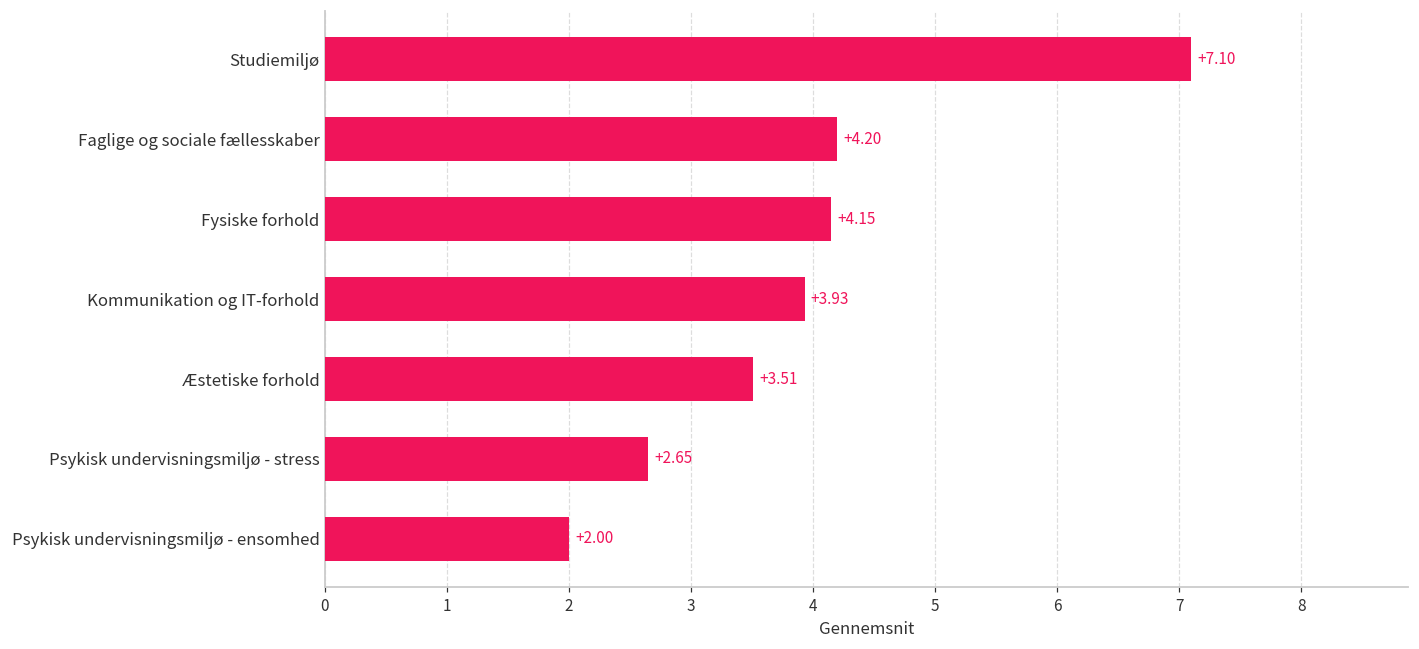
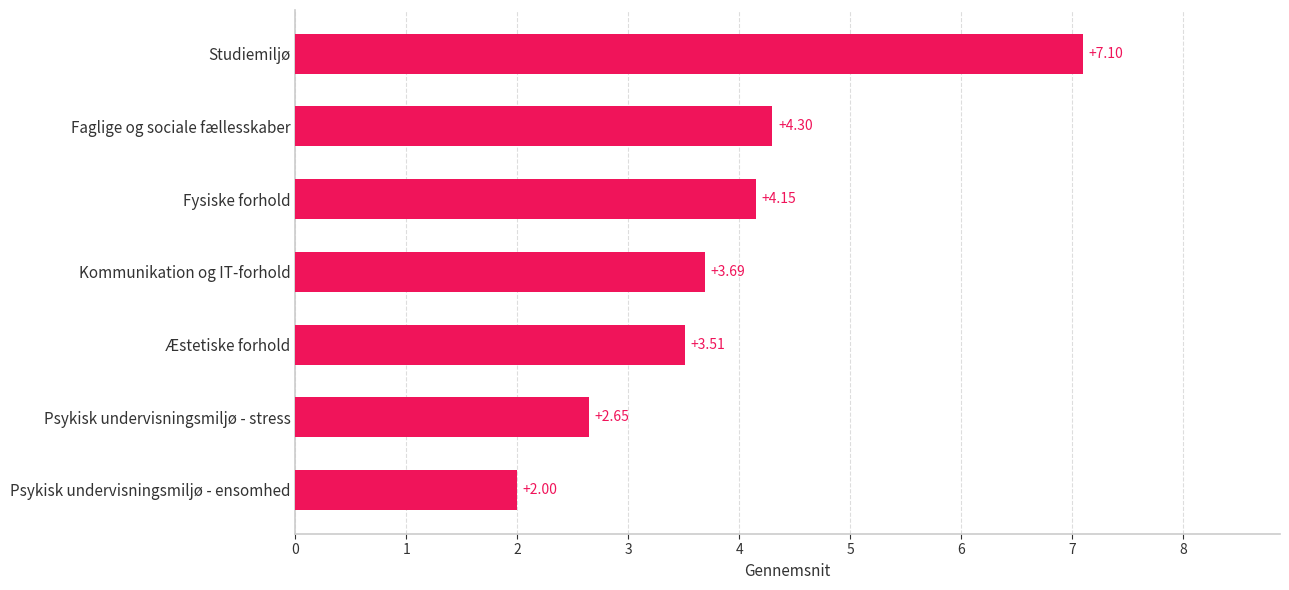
Faglige og sociale fællesskaber: +4.20 -> +4.30
Kommunikation og IT-forhold: +3.93 -> +3.69
